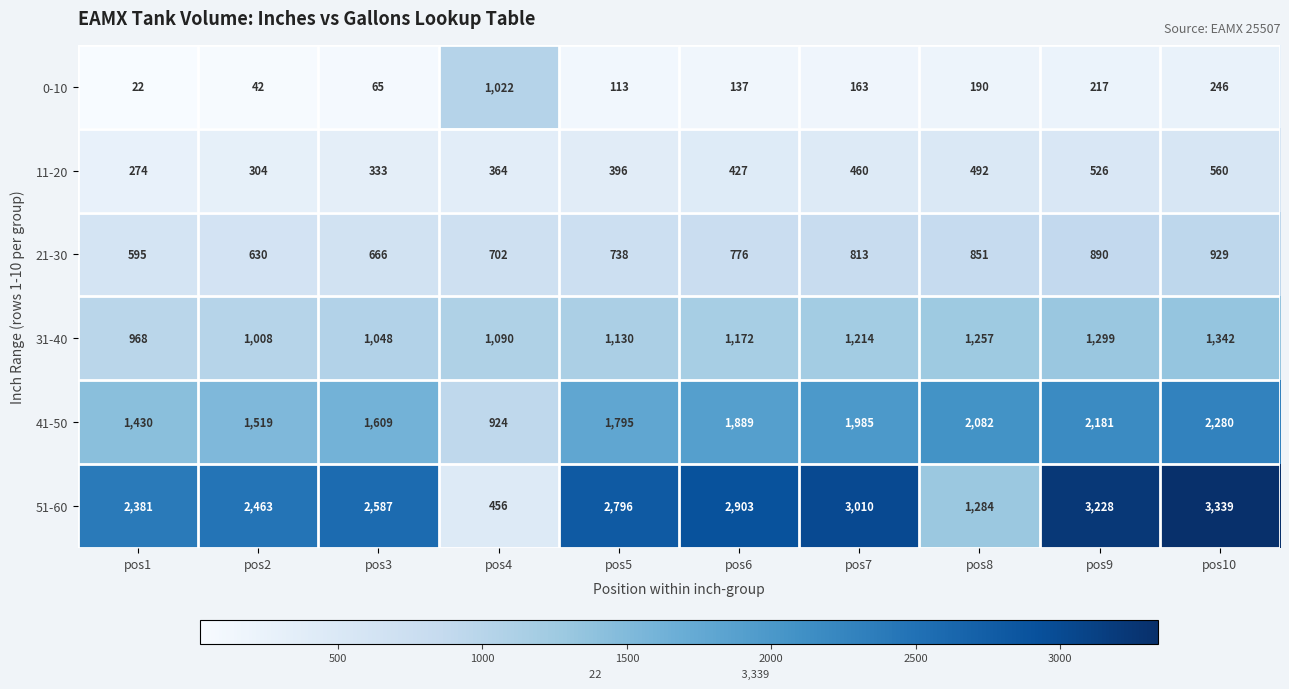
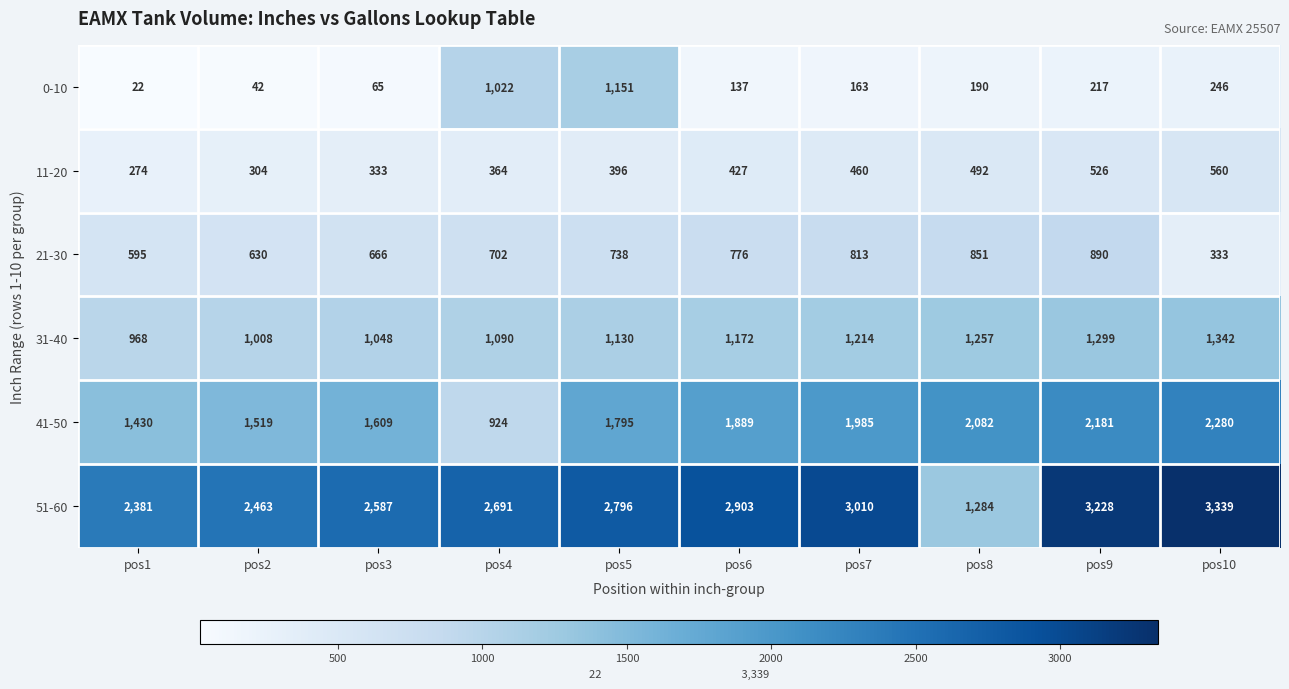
0-10, pos5: 113 -> 1,151
21-30, pos10: 929 -> 333
51-60, pos4: 456 -> 2,691
